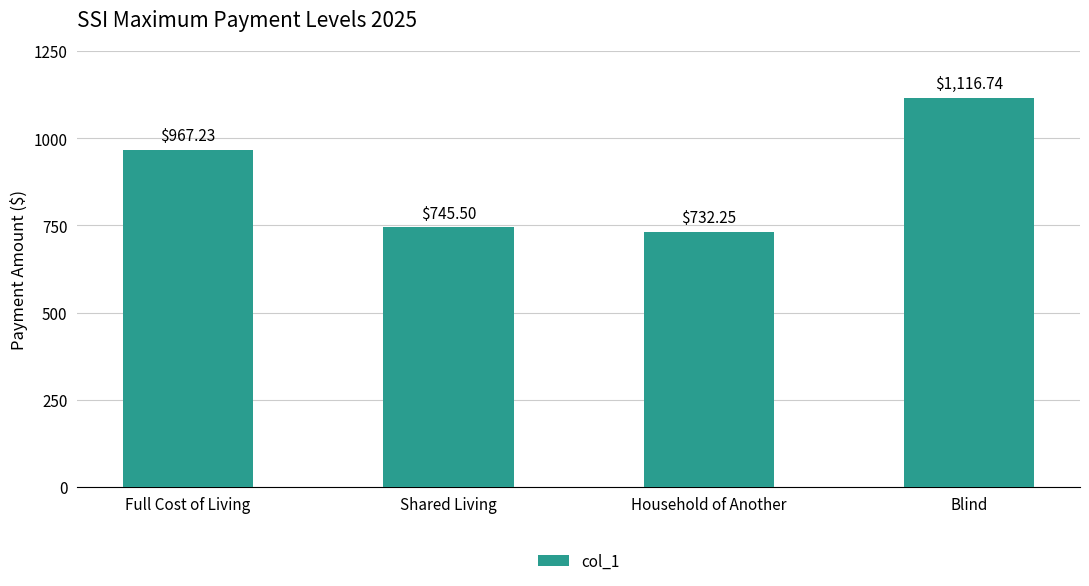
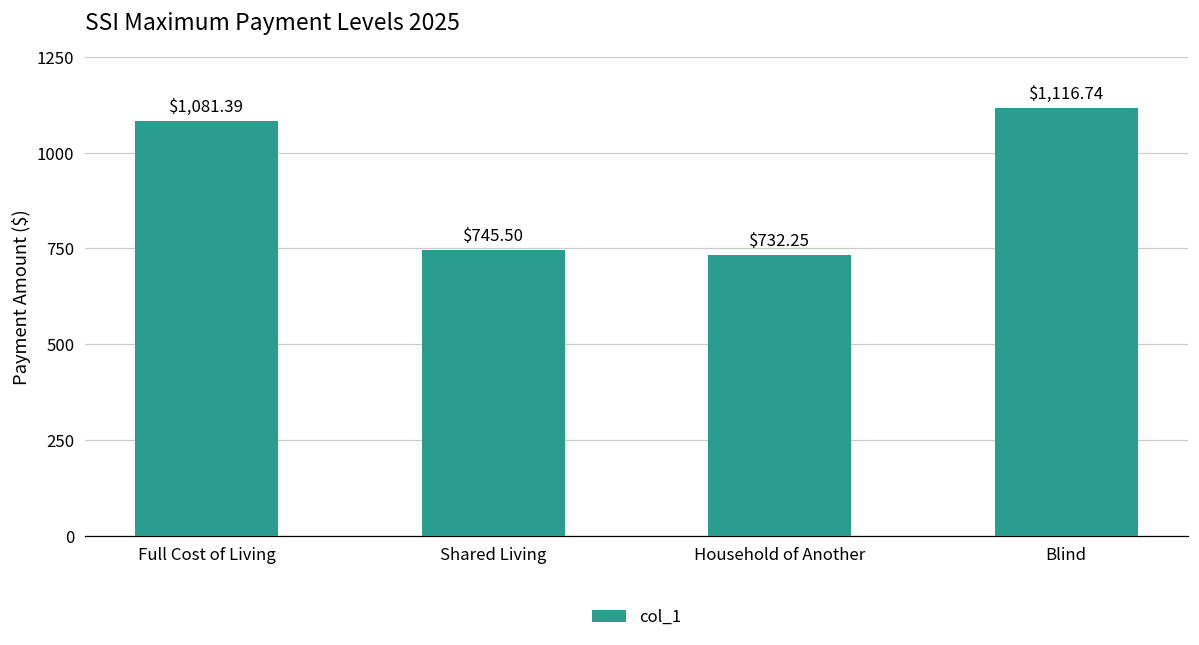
Full Cost of Living: $967.23 -> $1,081.39
